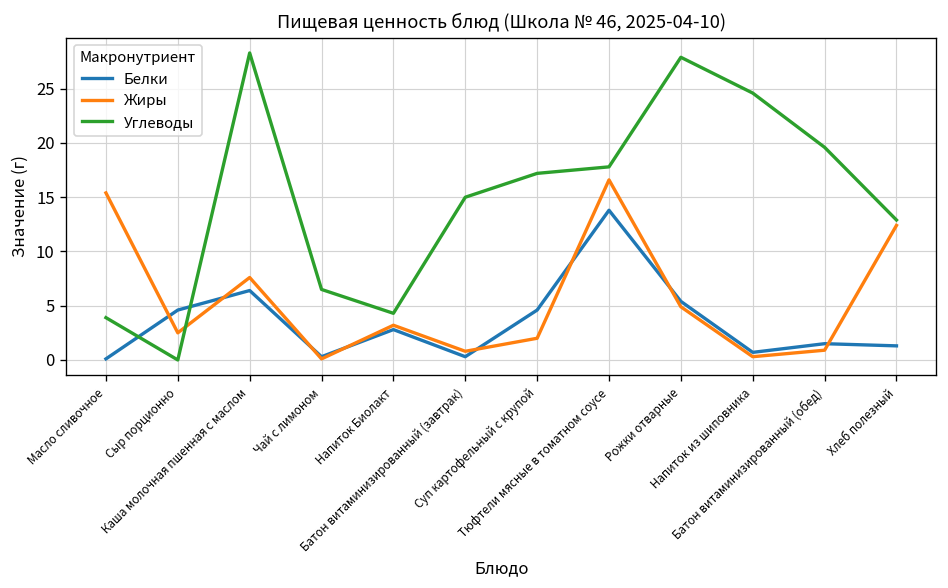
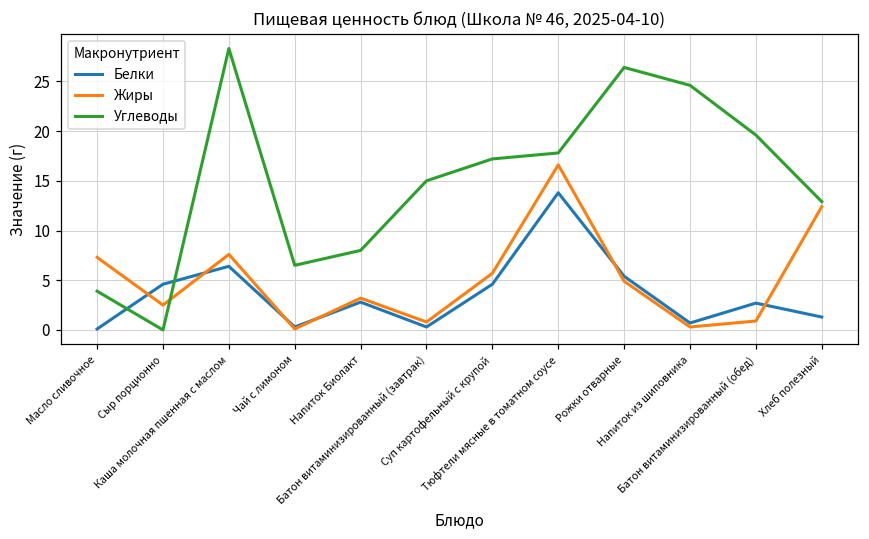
Жиры, Масло сливочное: 15 -> 7
Углеводы, Напиток Биолакт: 4 -> 8
Жиры, Суп картофельный с крупой: 2 -> 6
Углеводы, Рожки отварные: 28 -> 26
Белки, Батон витаминизированный (обед): 2 -> 3
